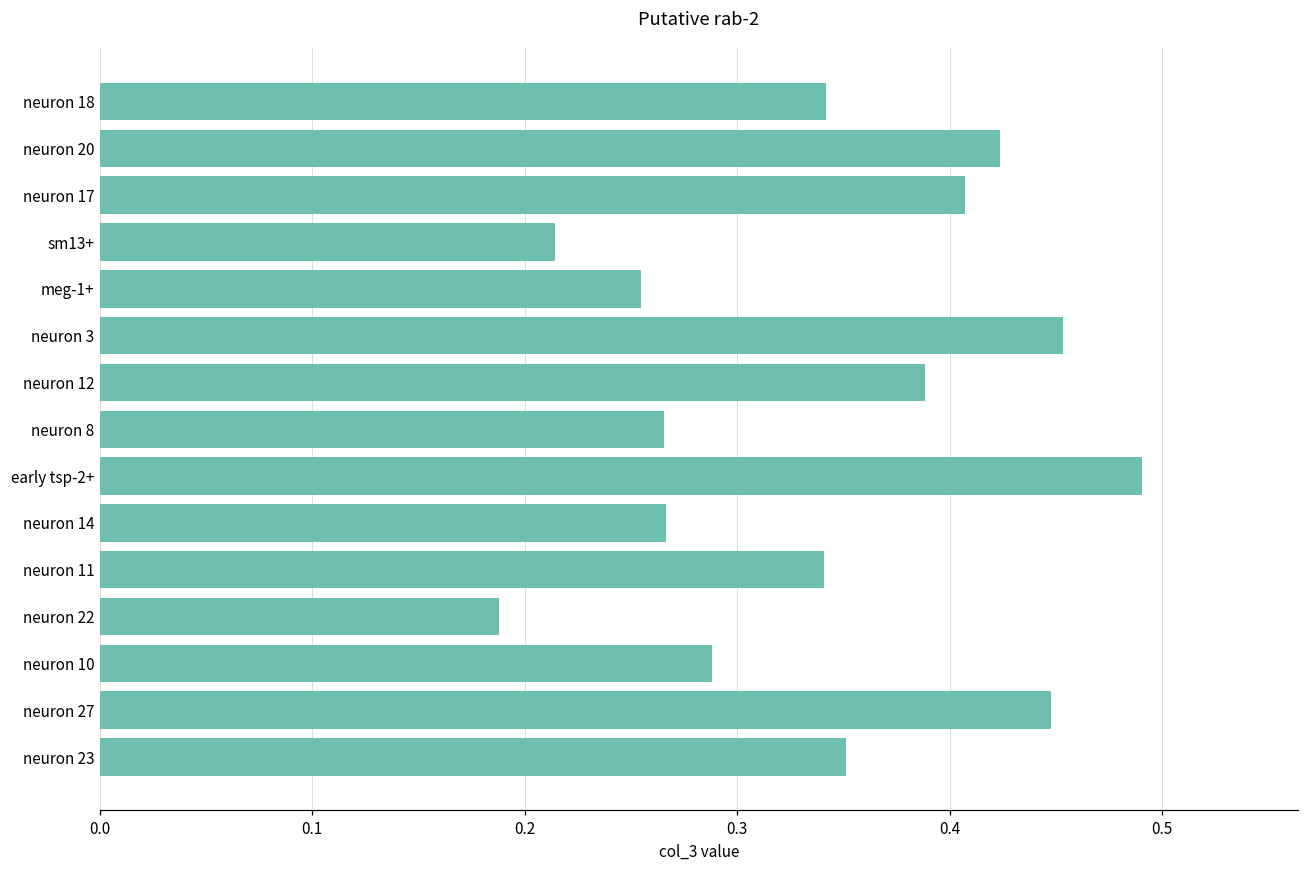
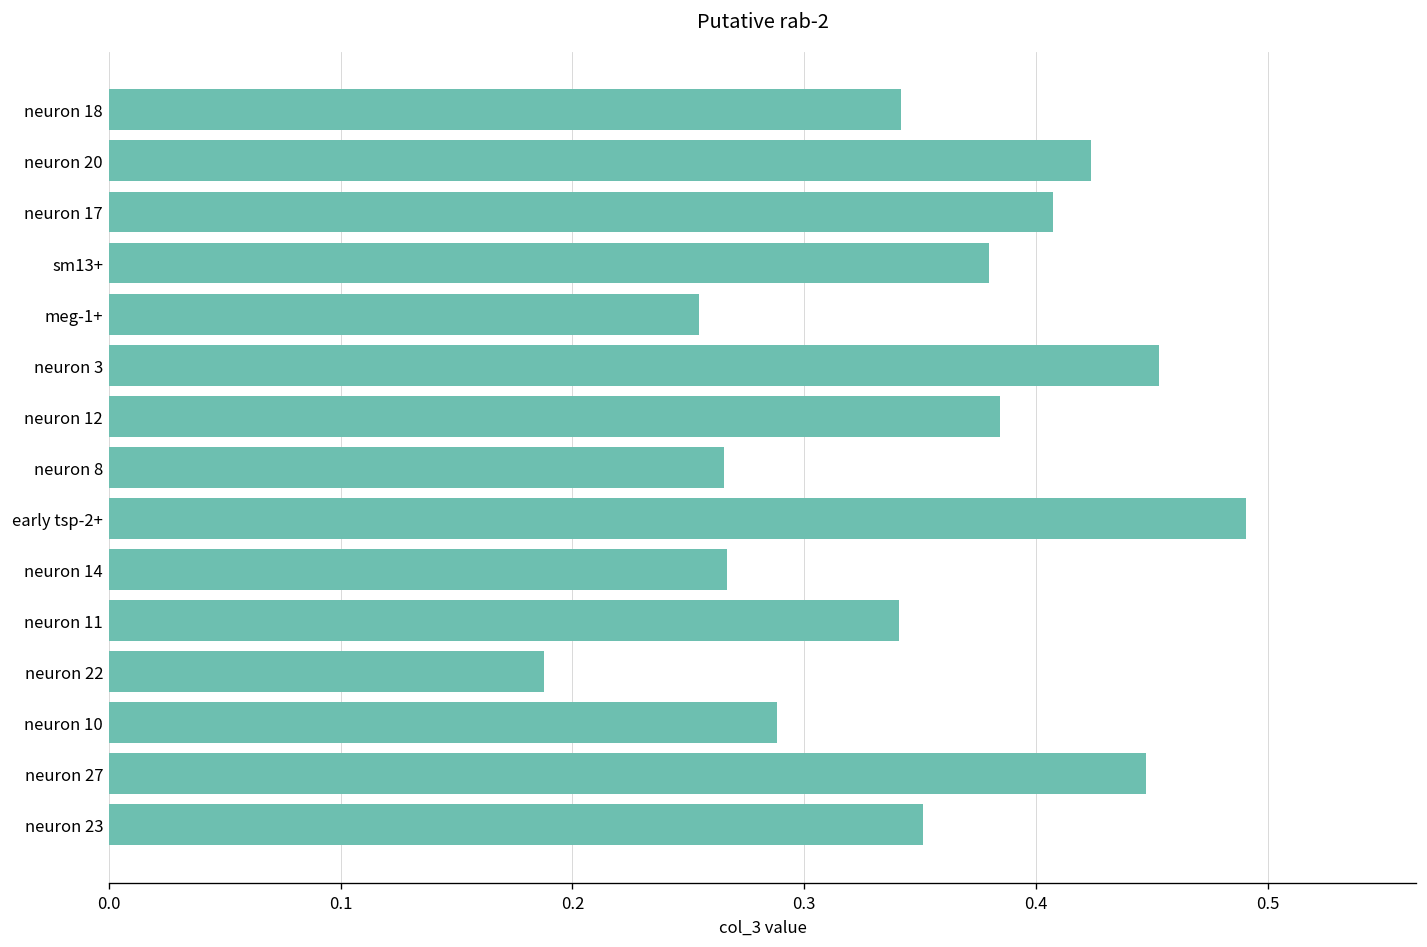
sm13+: 0.214 -> 0.380
neuron 12: 0.389 -> 0.384
